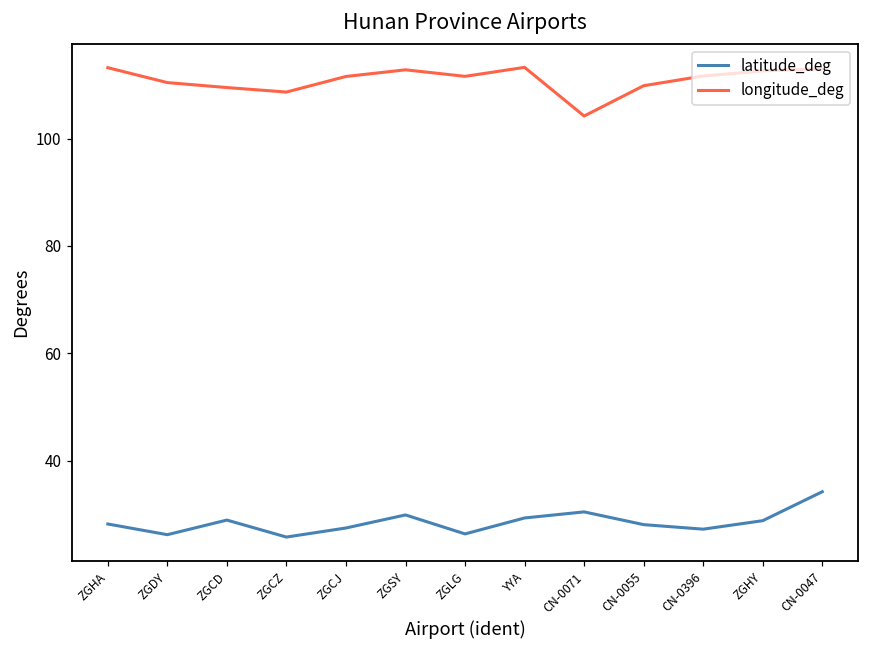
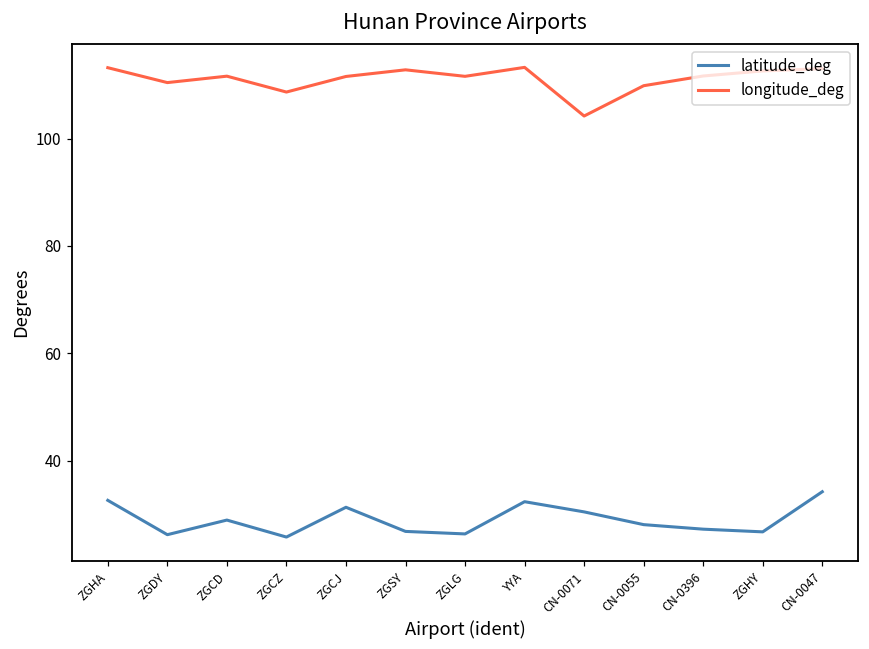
latitude_deg, ZGHA: 28 -> 33
longitude_deg, ZGCD: 110 -> 112
latitude_deg, ZGCJ: 27 -> 31
latitude_deg, ZGSY: 30 -> 27
latitude_deg, YYA: 29 -> 32
latitude_deg, ZGHY: 29 -> 27
